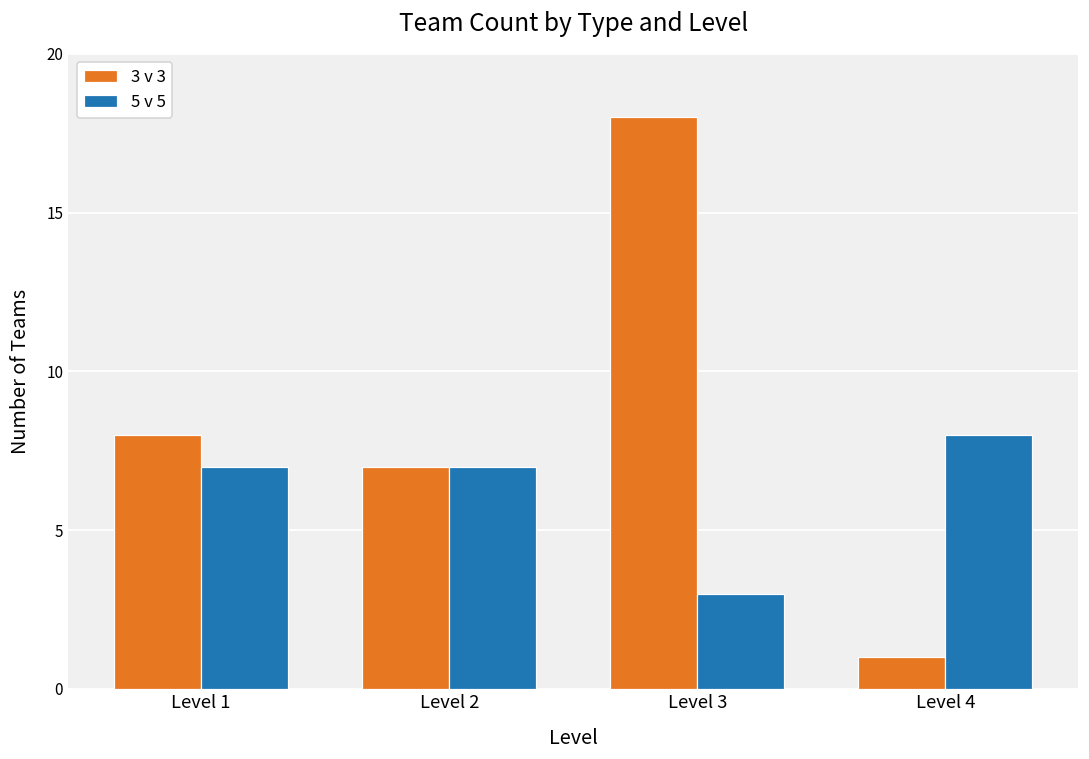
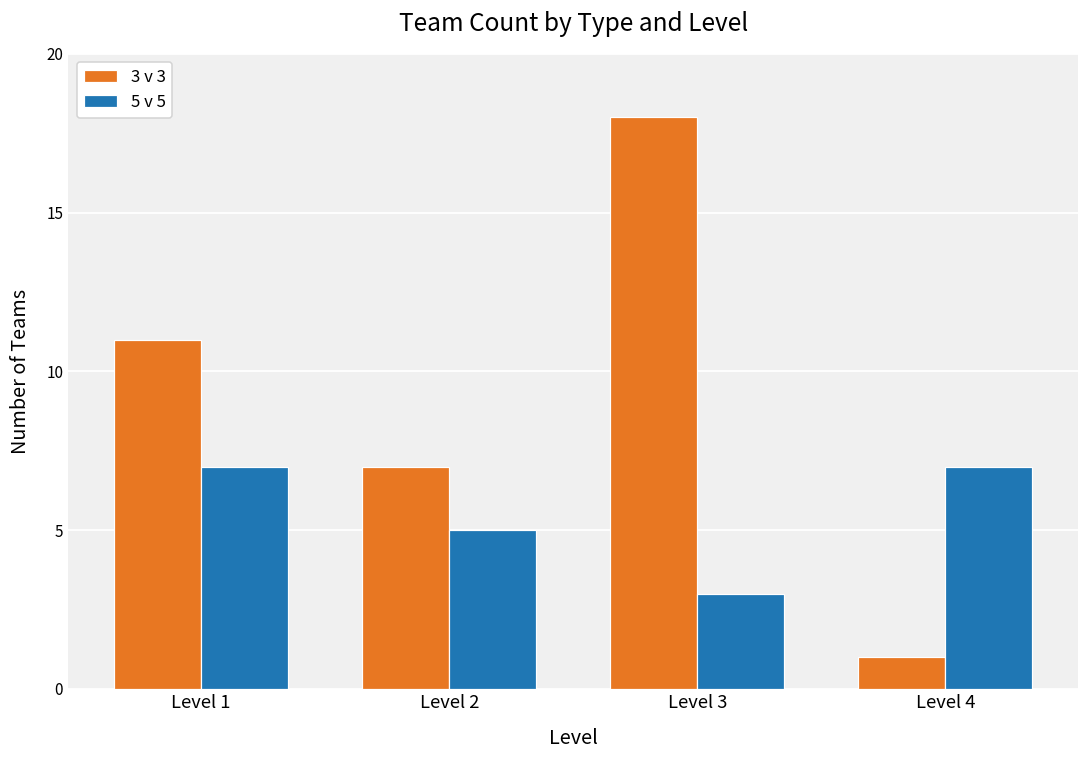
3 v 3, Level 1: 8 -> 11
5 v 5, Level 2: 7 -> 5
5 v 5, Level 4: 8 -> 7
